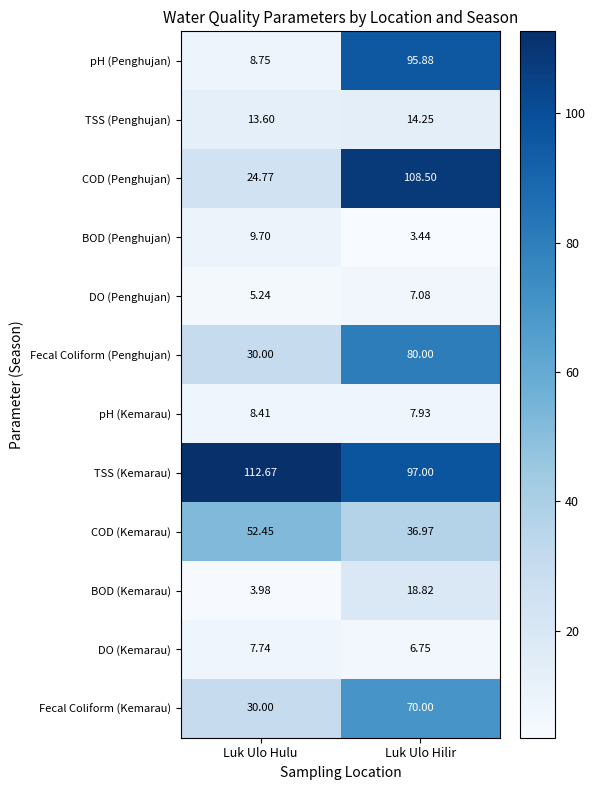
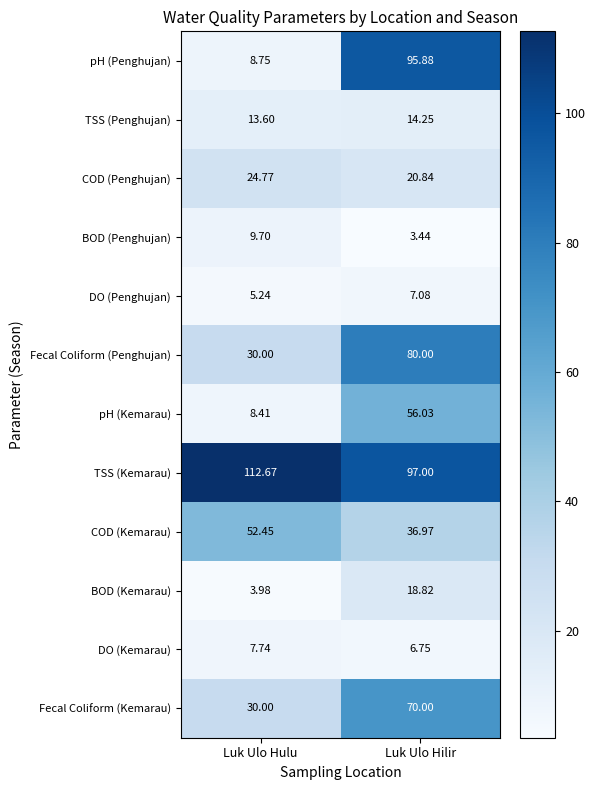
COD (Penghujan), Luk Ulo Hilir: 108.50 -> 20.84
pH (Kemarau), Luk Ulo Hilir: 7.93 -> 56.03
